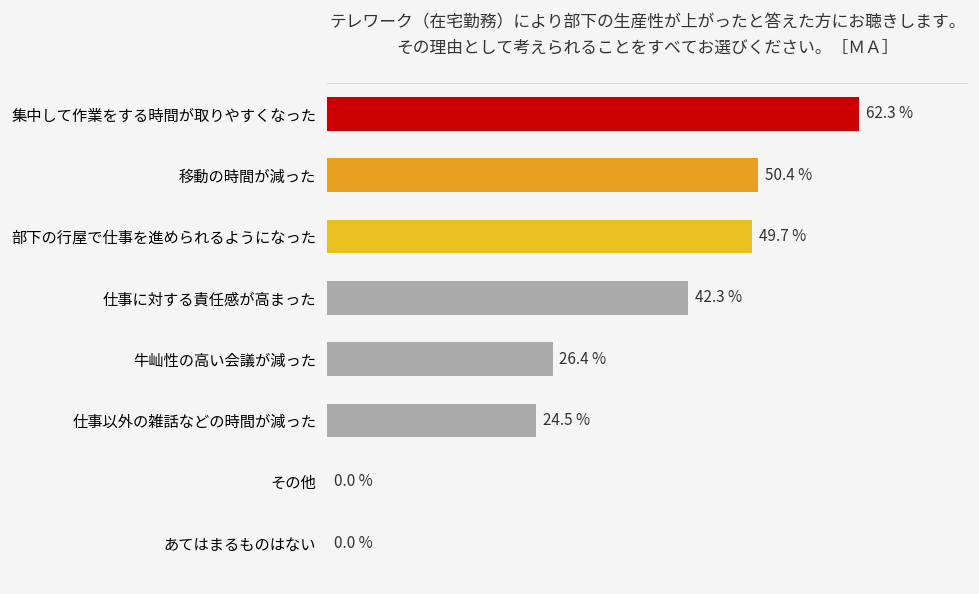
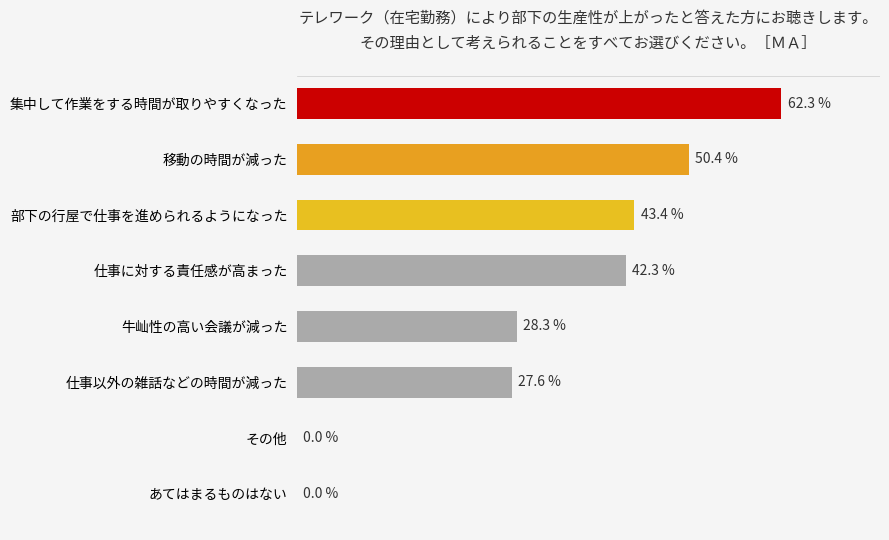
部下の行屋で仕事を進められるようになった: 49.7 % -> 43.4 %
牛屾性の高い会議が減った: 26.4 % -> 28.3 %
仕事以外の雑話などの時間が減った: 24.5 % -> 27.6 %
